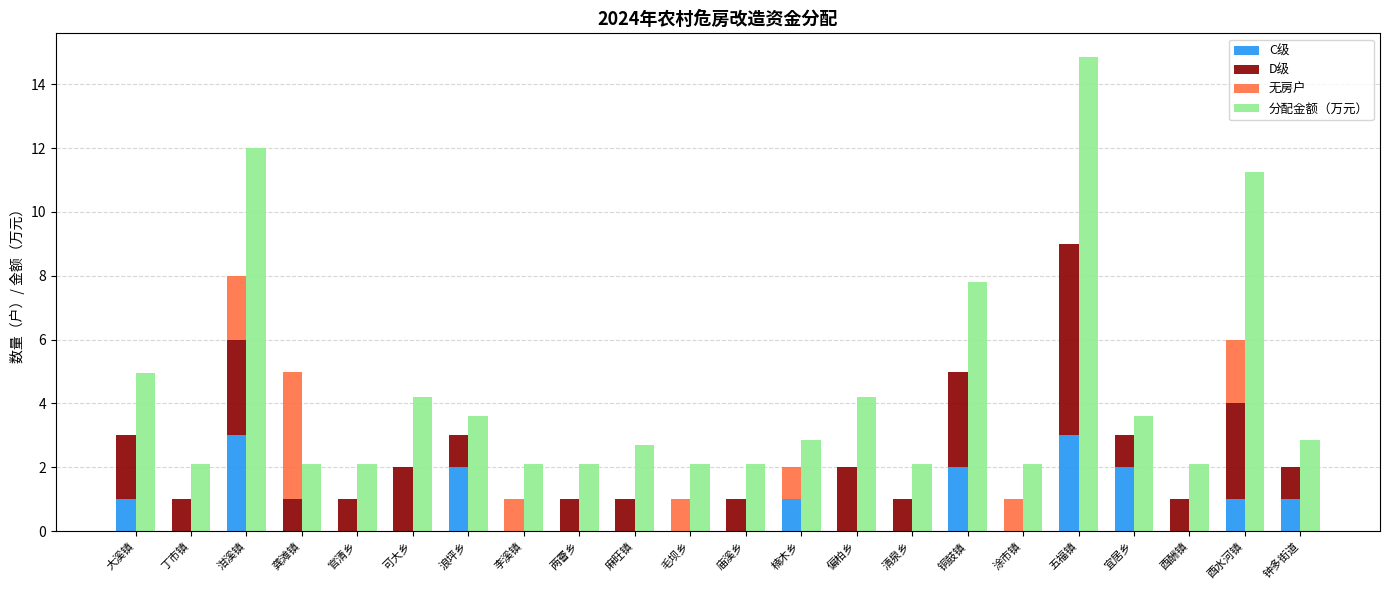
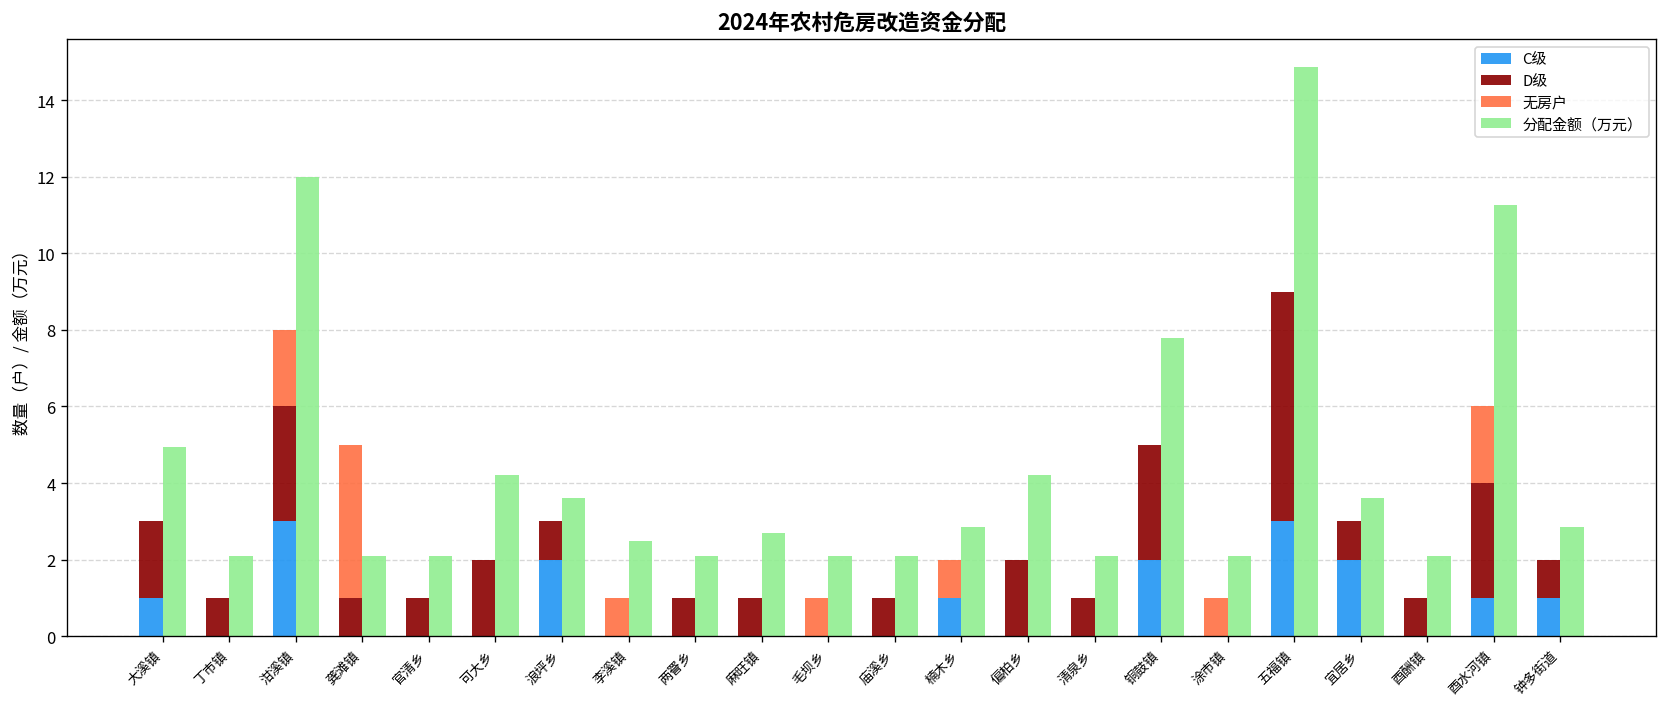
分配金额（万元）, 李溪镇: 2.1 -> 2.5
